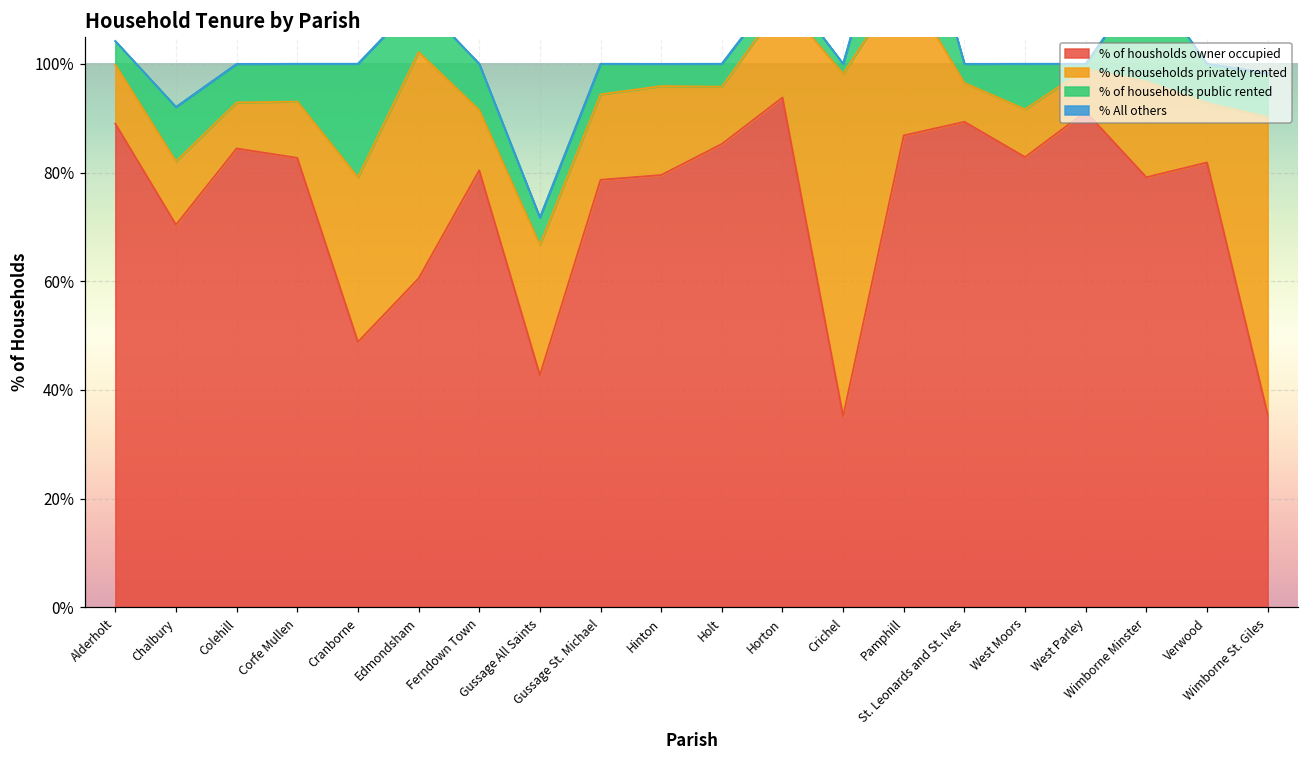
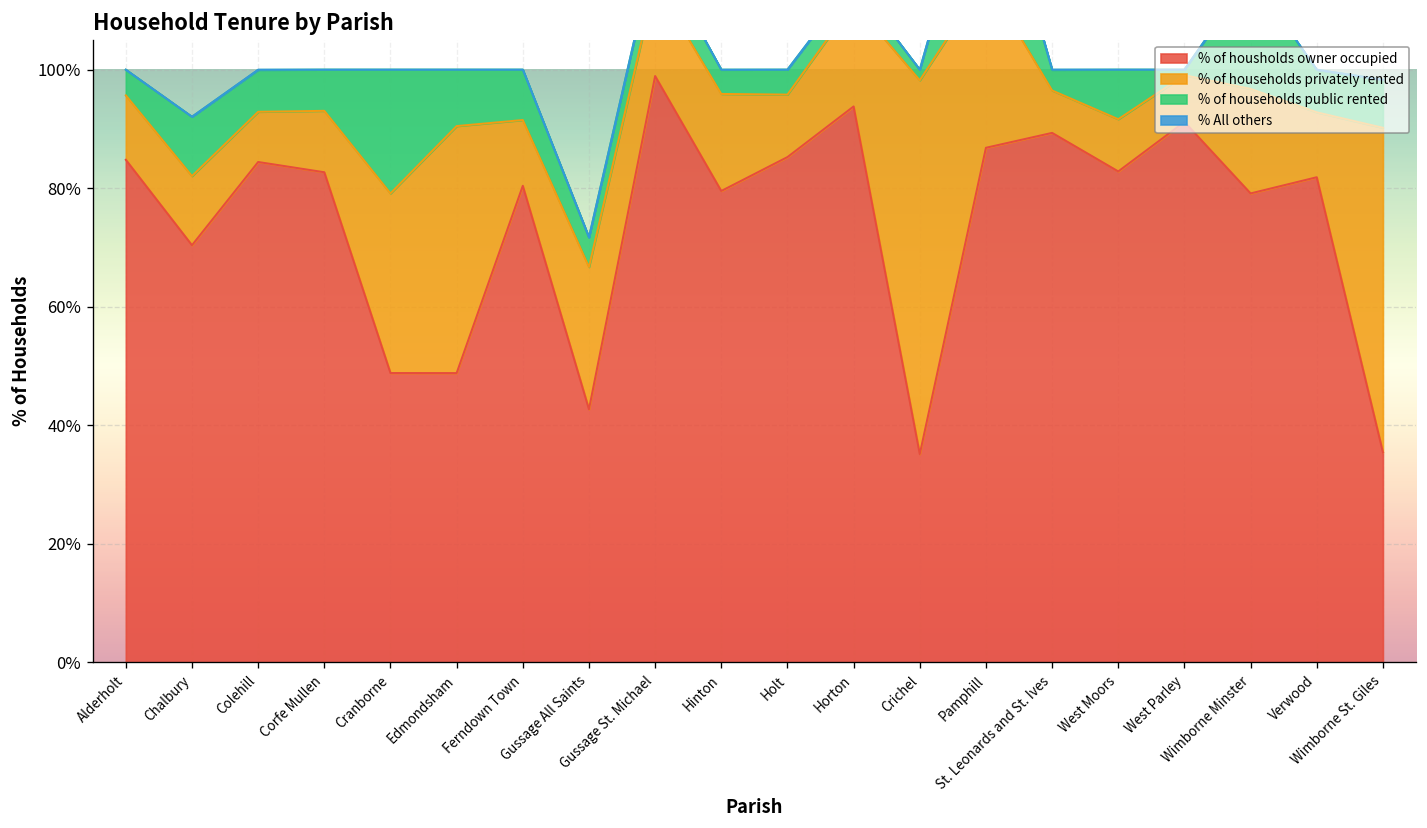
% of housholds owner occupied, Alderholt: 89% -> 85%
% of housholds owner occupied, Edmondsham: 61% -> 49%
% of housholds owner occupied, Gussage St. Michael: 79% -> 99%
